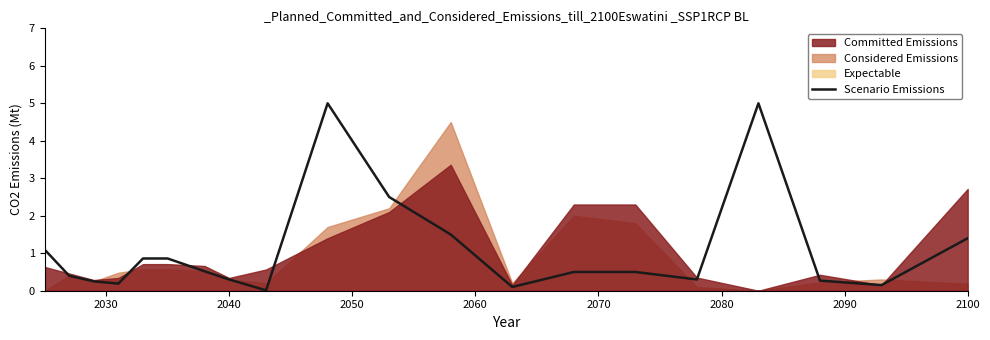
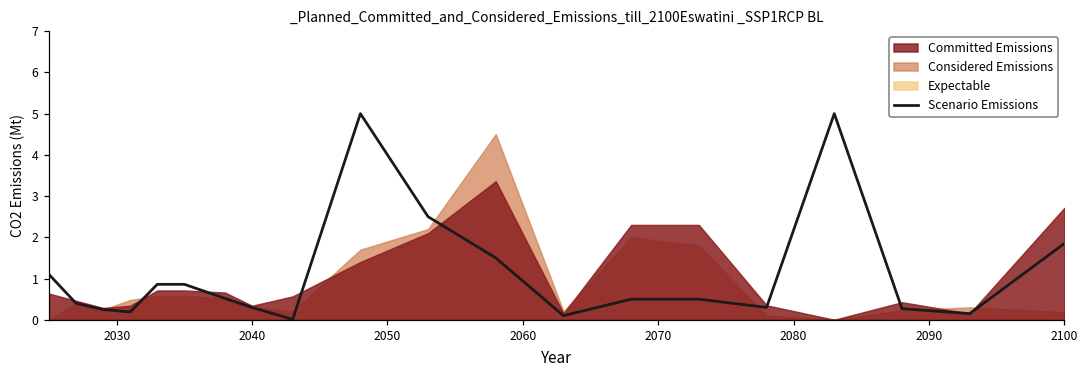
Scenario Emissions, 2100: 1.4 -> 1.9
